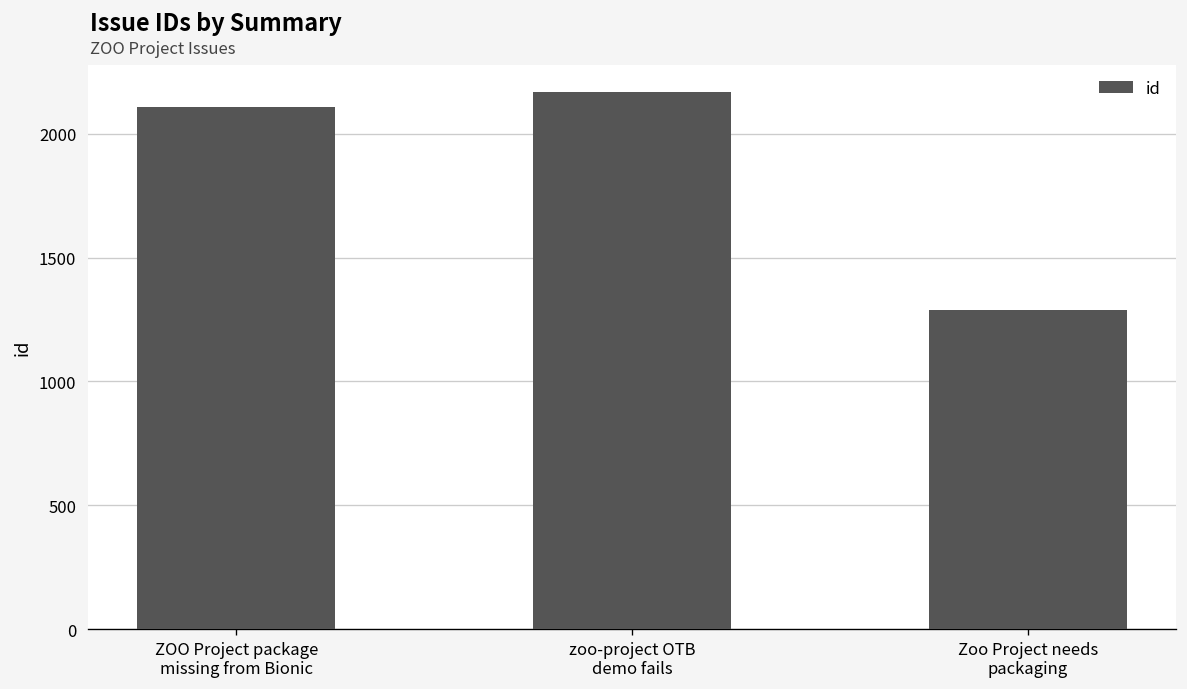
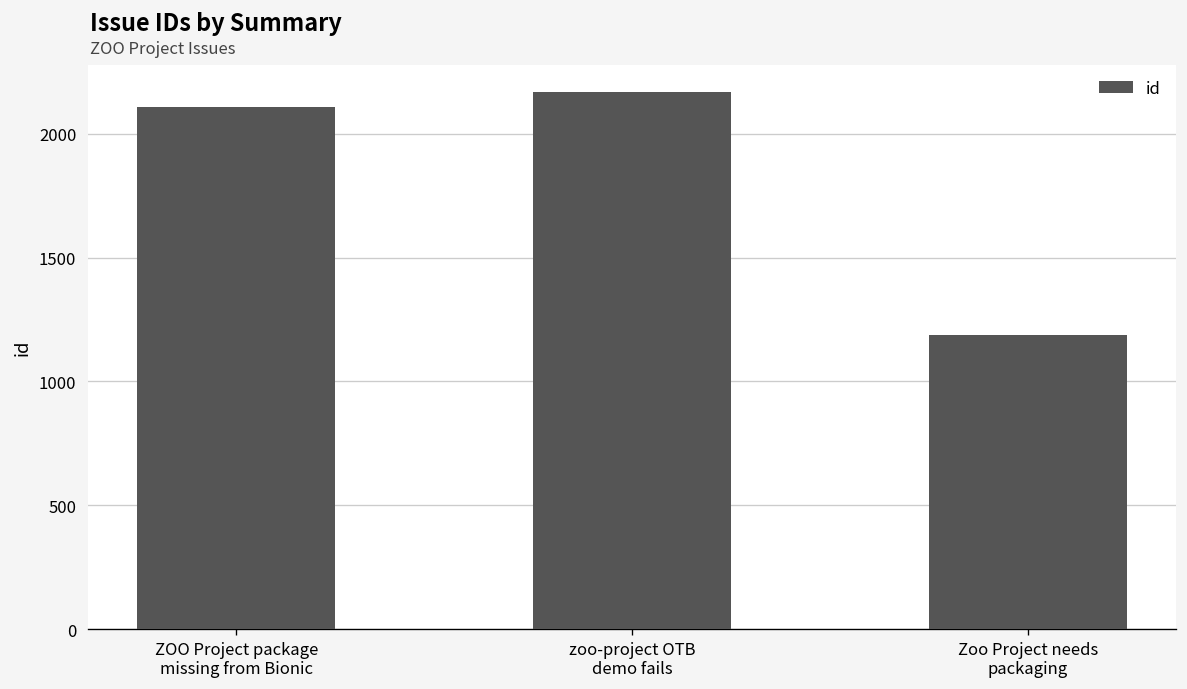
Zoo Project needs packaging: 1290 -> 1190
